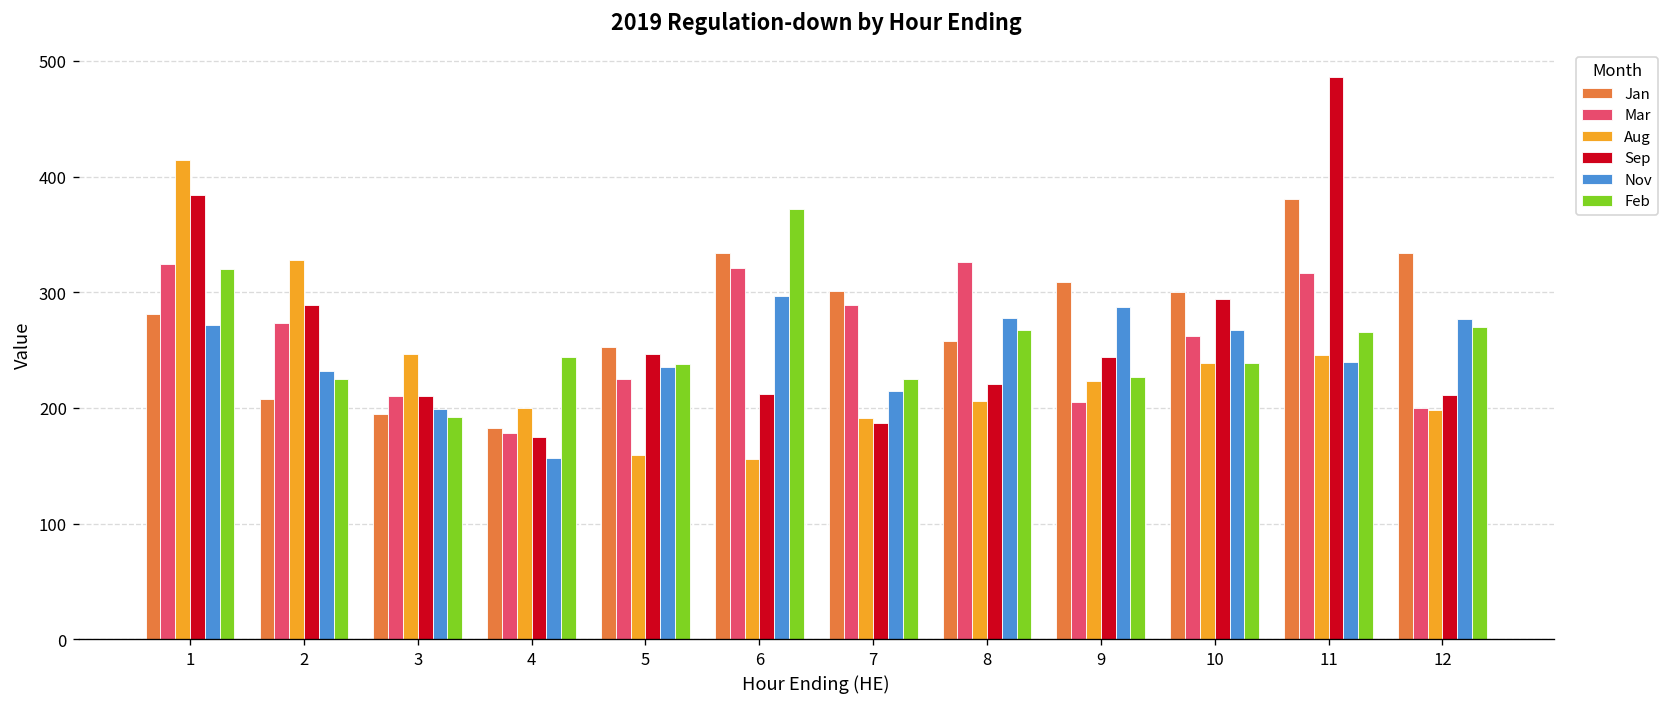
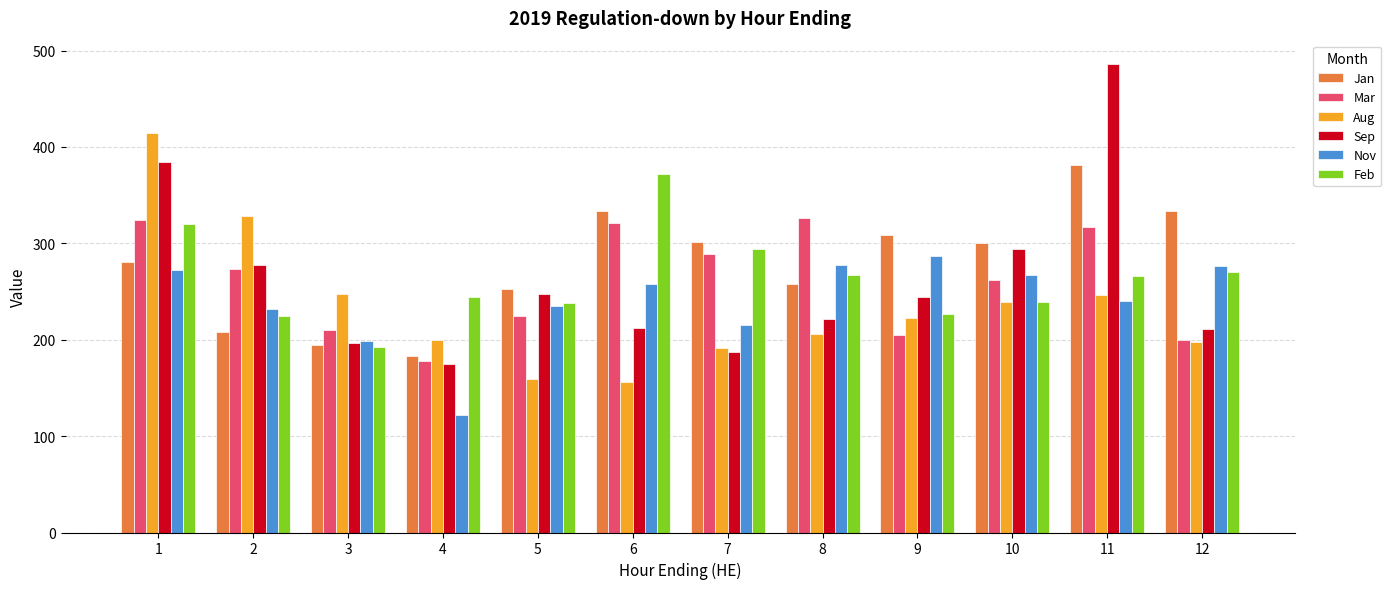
Sep, 2: 290 -> 280
Sep, 3: 210 -> 200
Nov, 4: 160 -> 120
Nov, 6: 300 -> 260
Feb, 7: 230 -> 290
